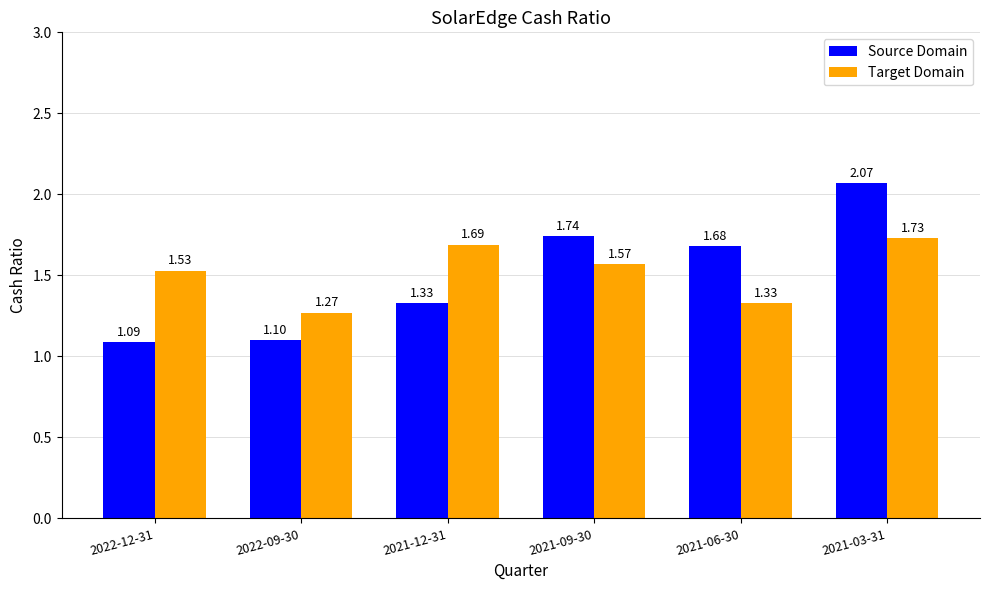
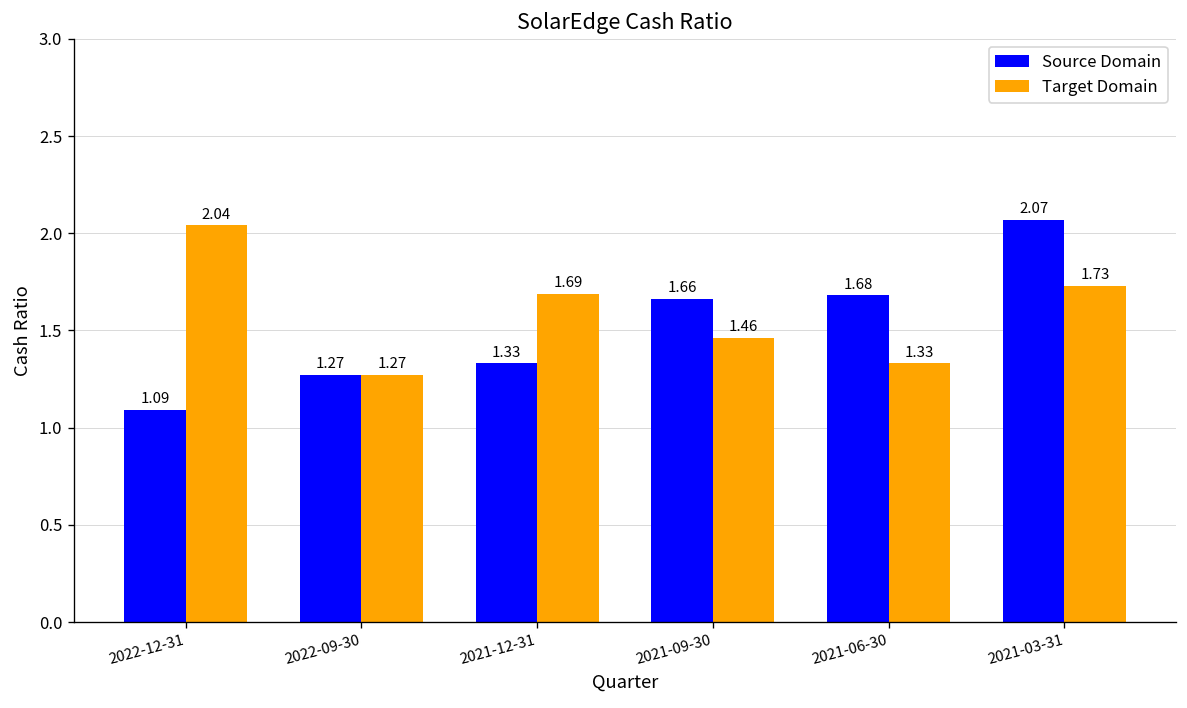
Target Domain, 2022-12-31: 1.53 -> 2.04
Source Domain, 2022-09-30: 1.10 -> 1.27
Source Domain, 2021-09-30: 1.74 -> 1.66
Target Domain, 2021-09-30: 1.57 -> 1.46
